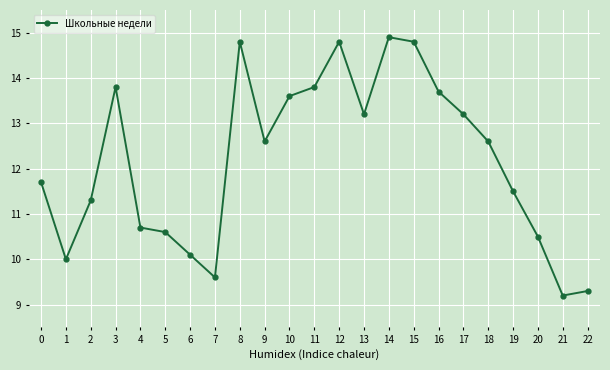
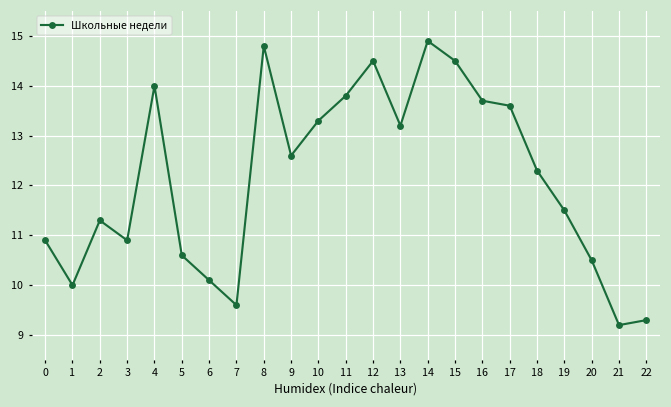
0: 11.7 -> 10.9
3: 13.8 -> 10.9
4: 10.7 -> 14.0
10: 13.6 -> 13.3
12: 14.8 -> 14.5
15: 14.8 -> 14.5
17: 13.2 -> 13.6
18: 12.6 -> 12.3
